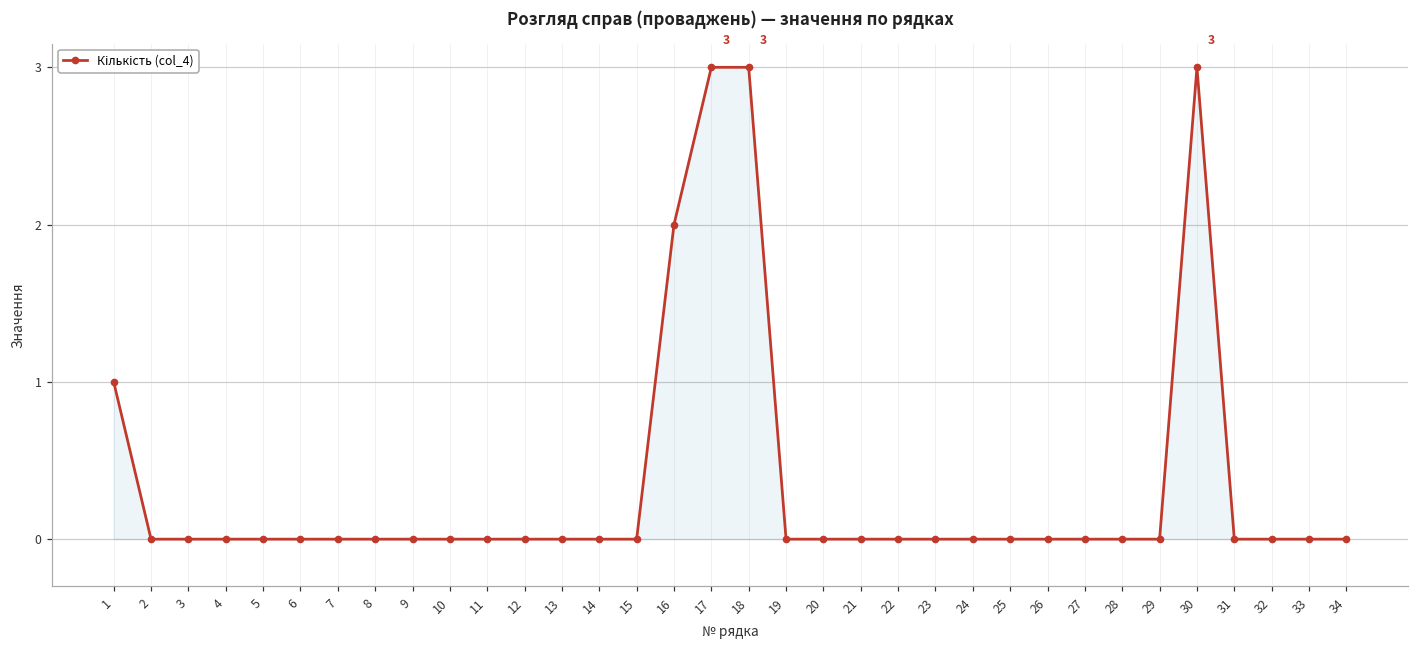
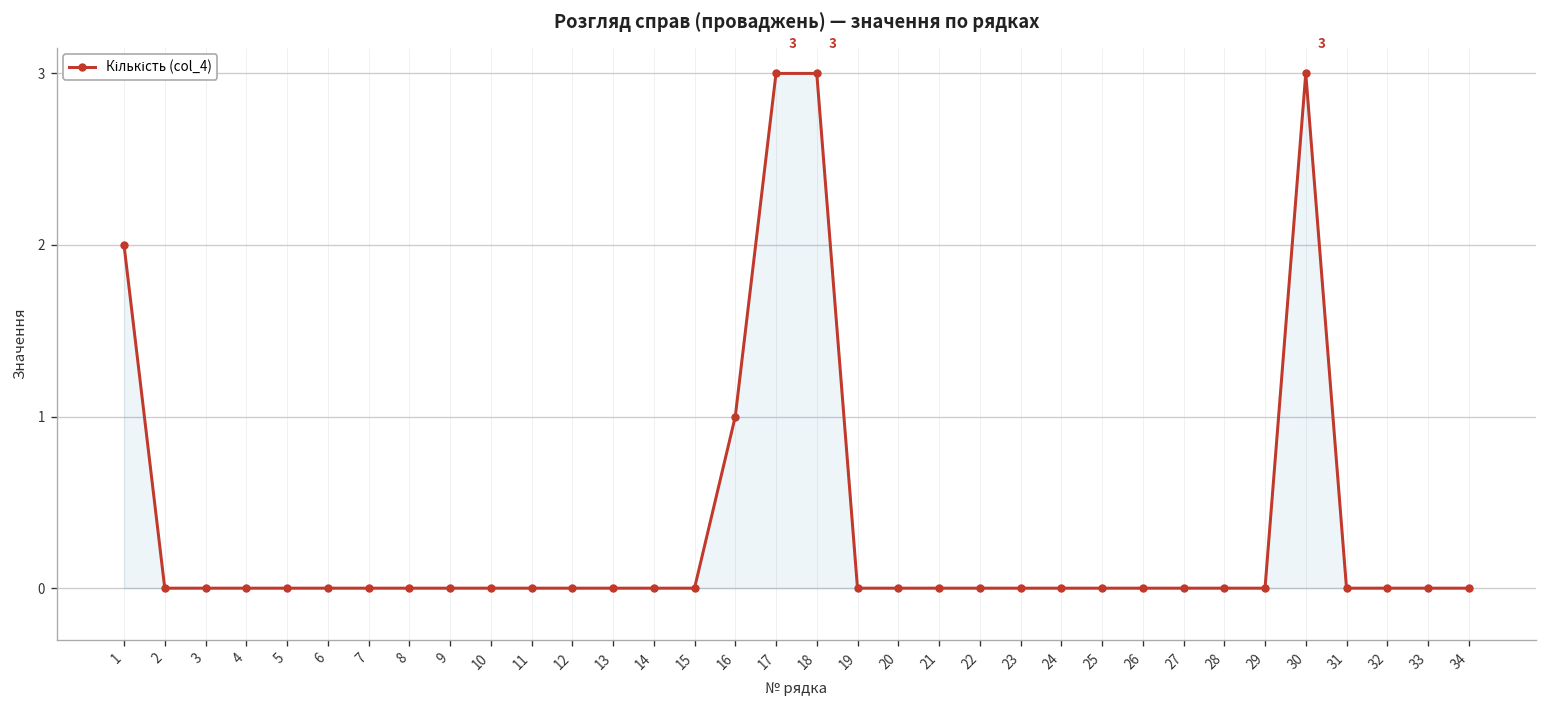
1: 1 -> 2
16: 2 -> 1
